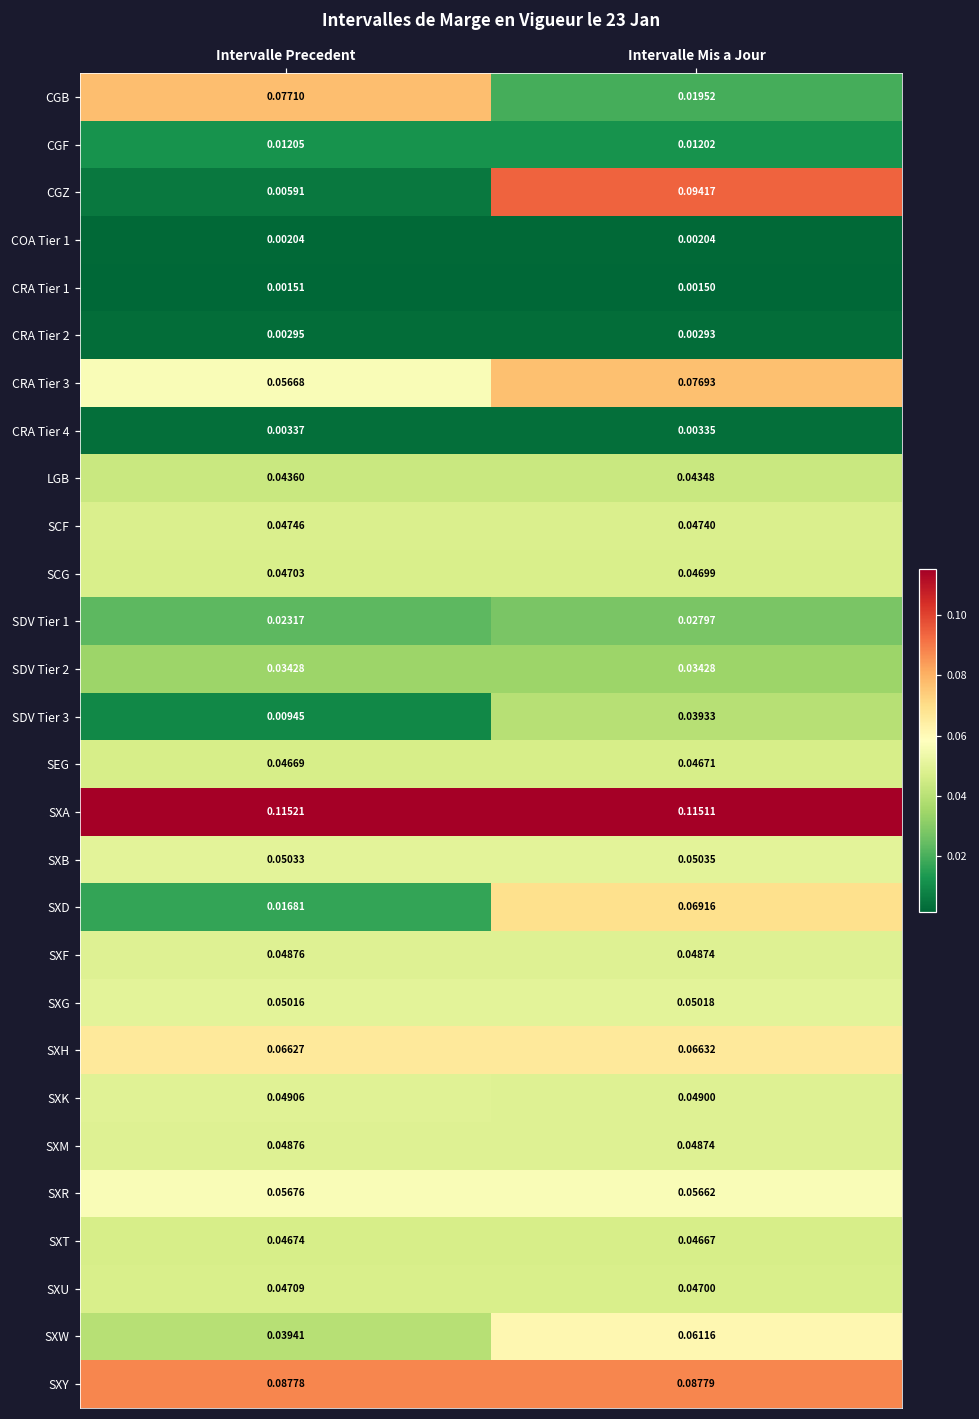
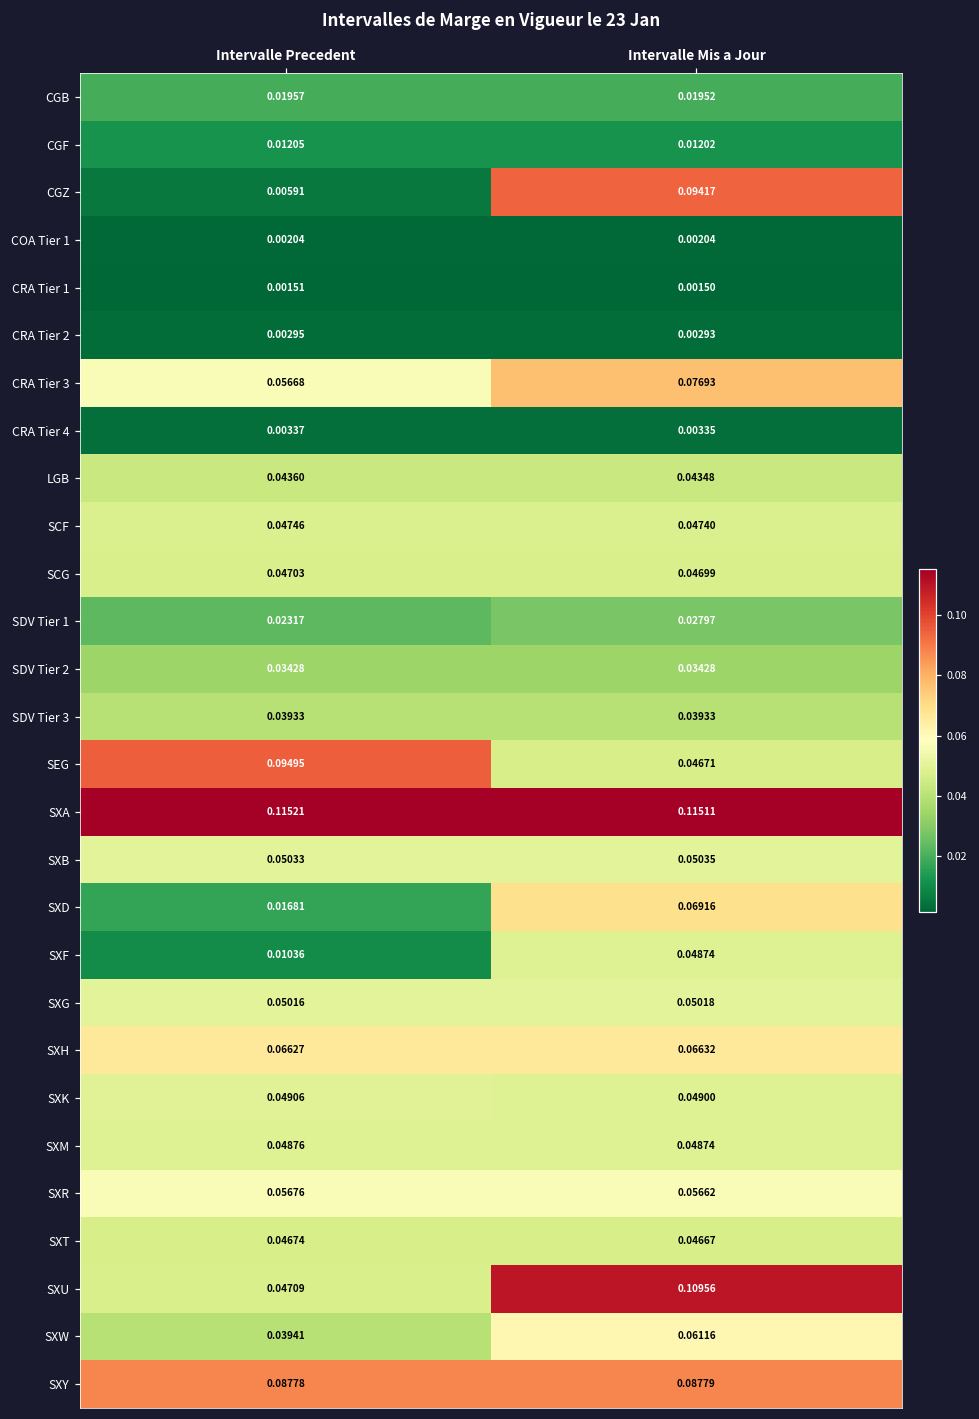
CGB, Intervalle Precedent: 0.07710 -> 0.01957
SDV Tier 3, Intervalle Precedent: 0.00945 -> 0.03933
SEG, Intervalle Precedent: 0.04669 -> 0.09495
SXF, Intervalle Precedent: 0.04876 -> 0.01036
SXU, Intervalle Mis a Jour: 0.04700 -> 0.10956
